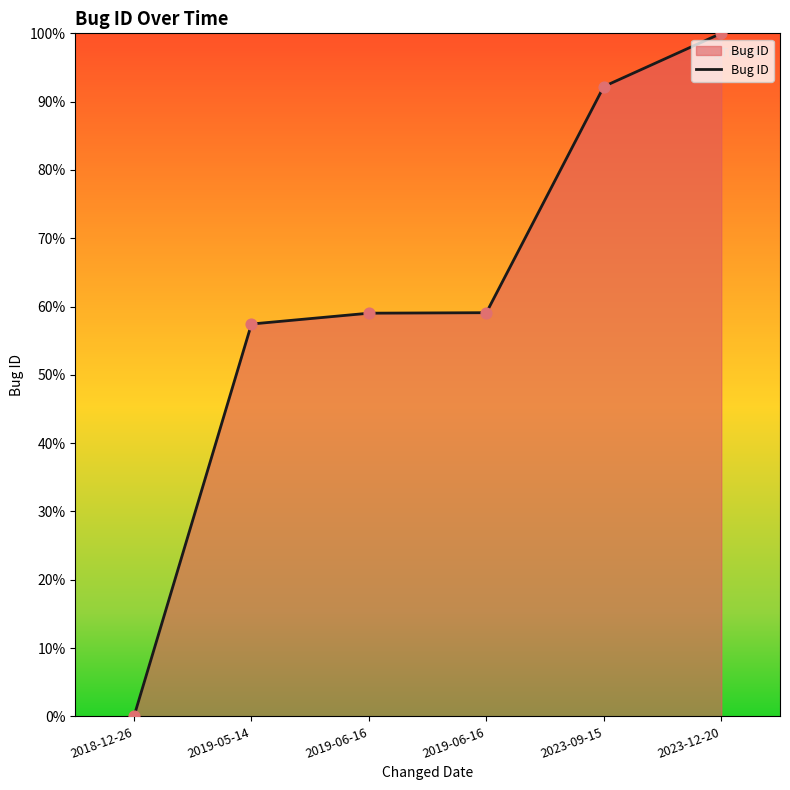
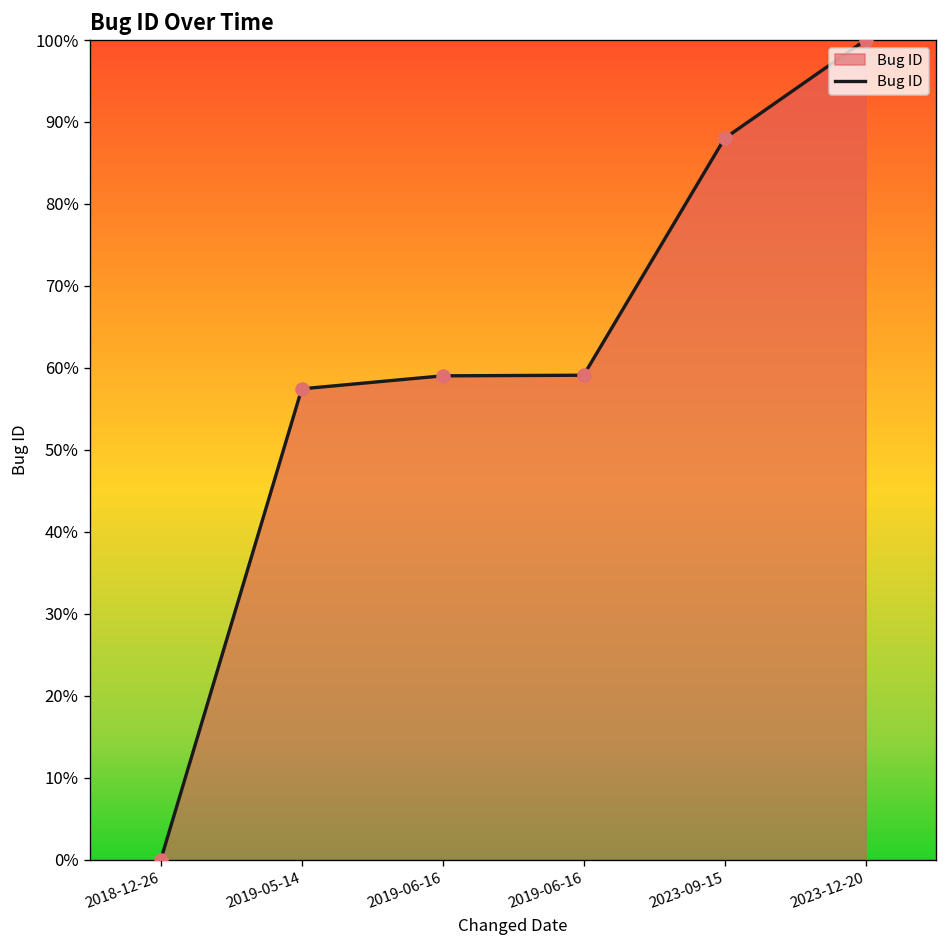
2023-09-15: 92% -> 88%
